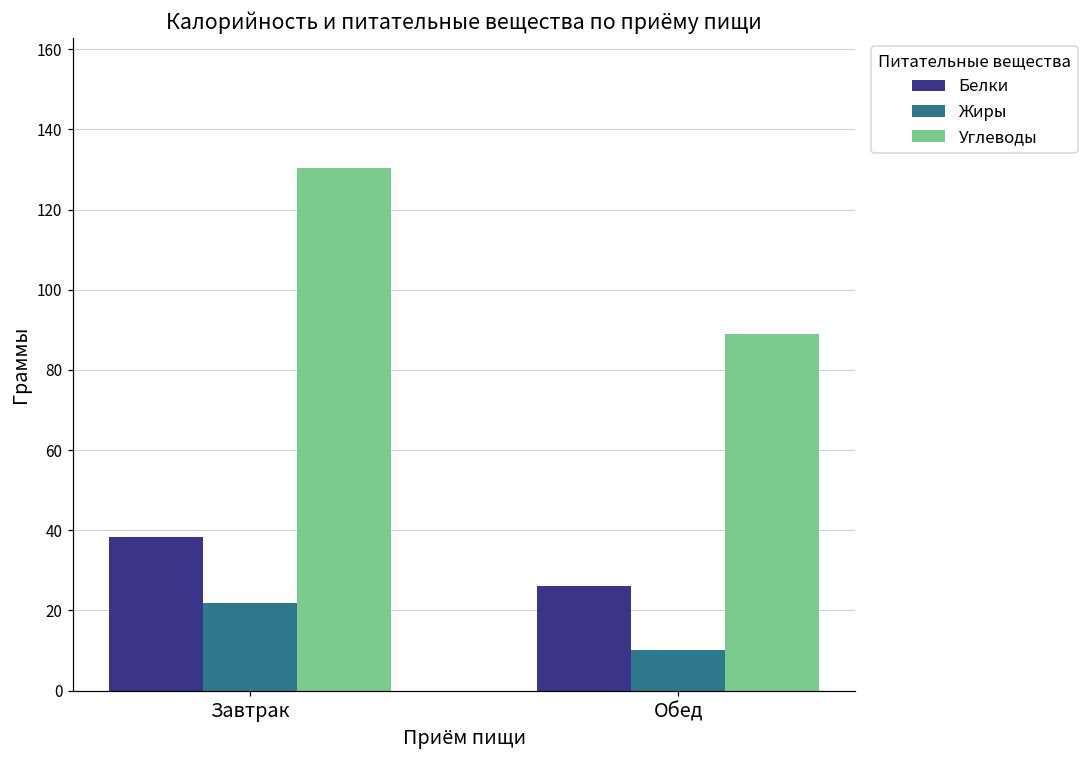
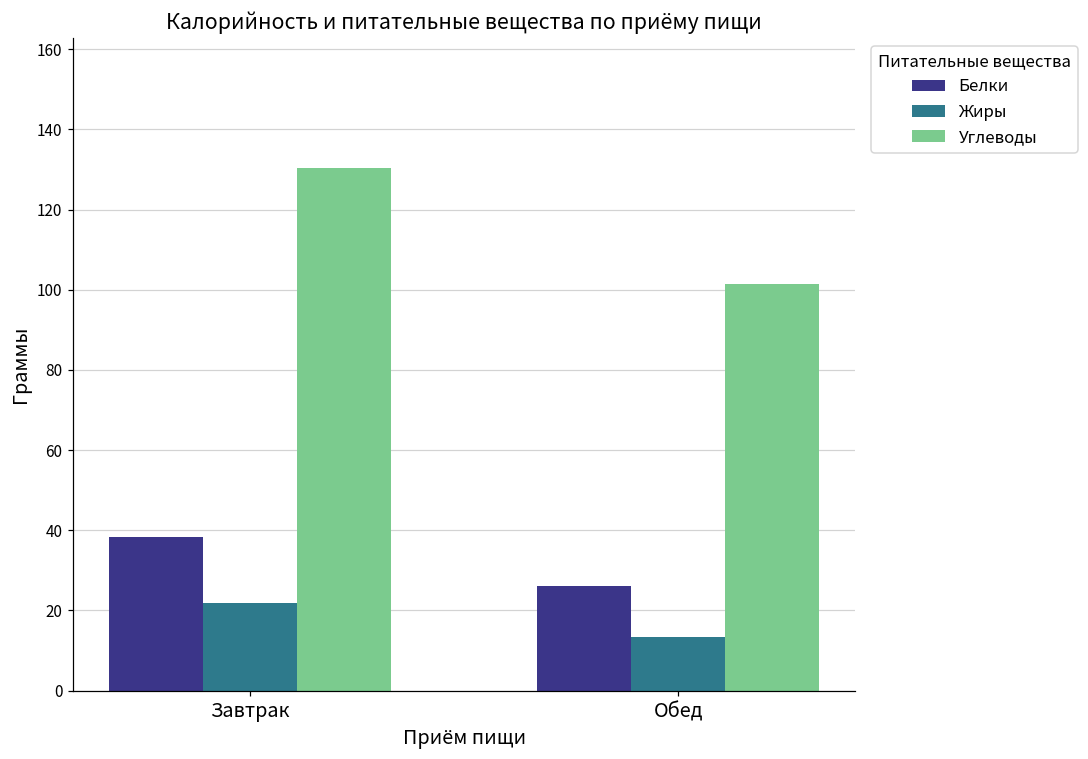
Жиры, Обед: 10 -> 13
Углеводы, Обед: 89 -> 101
